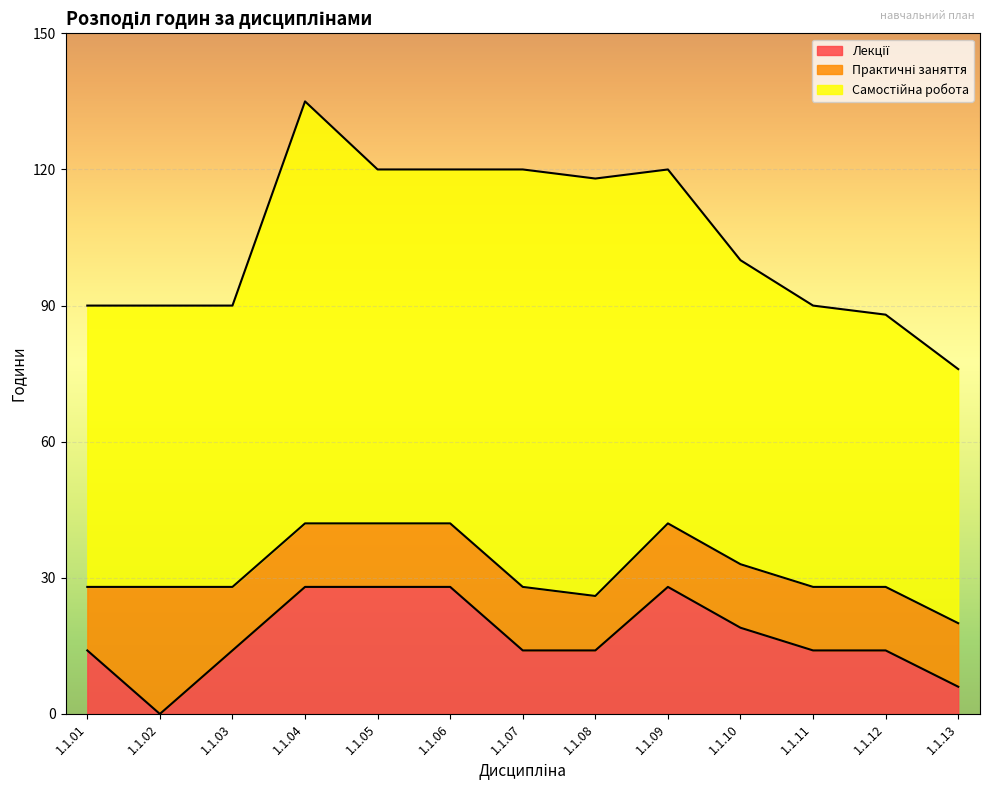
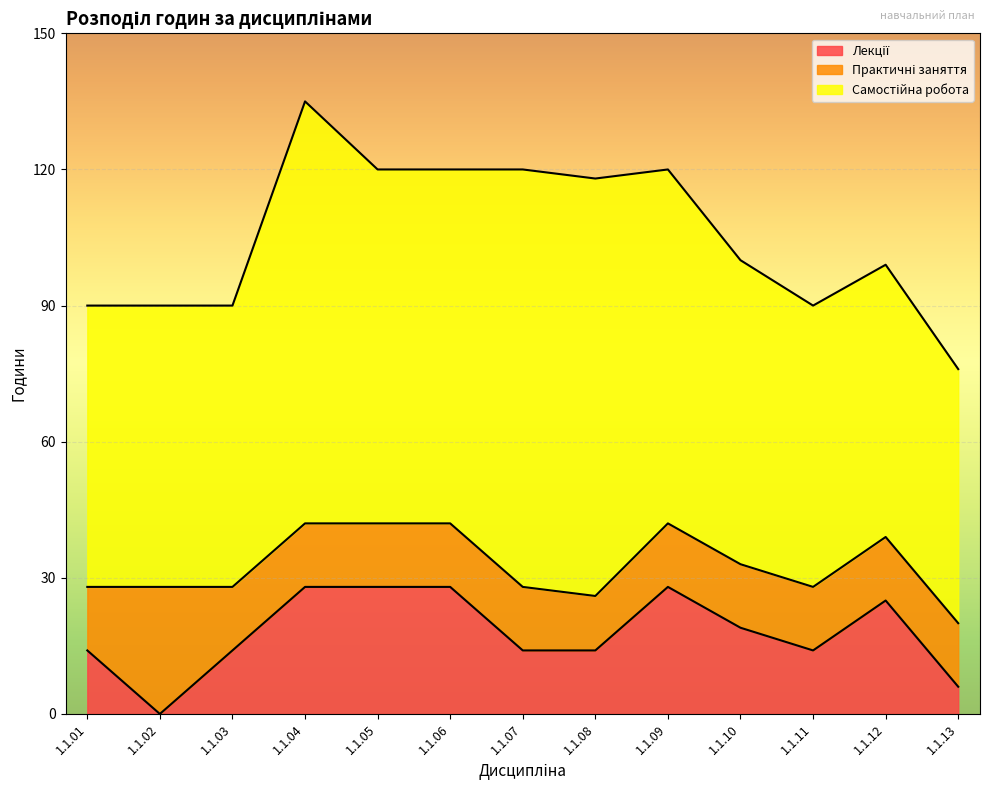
Лекції, 1.1.12: 14 -> 25
